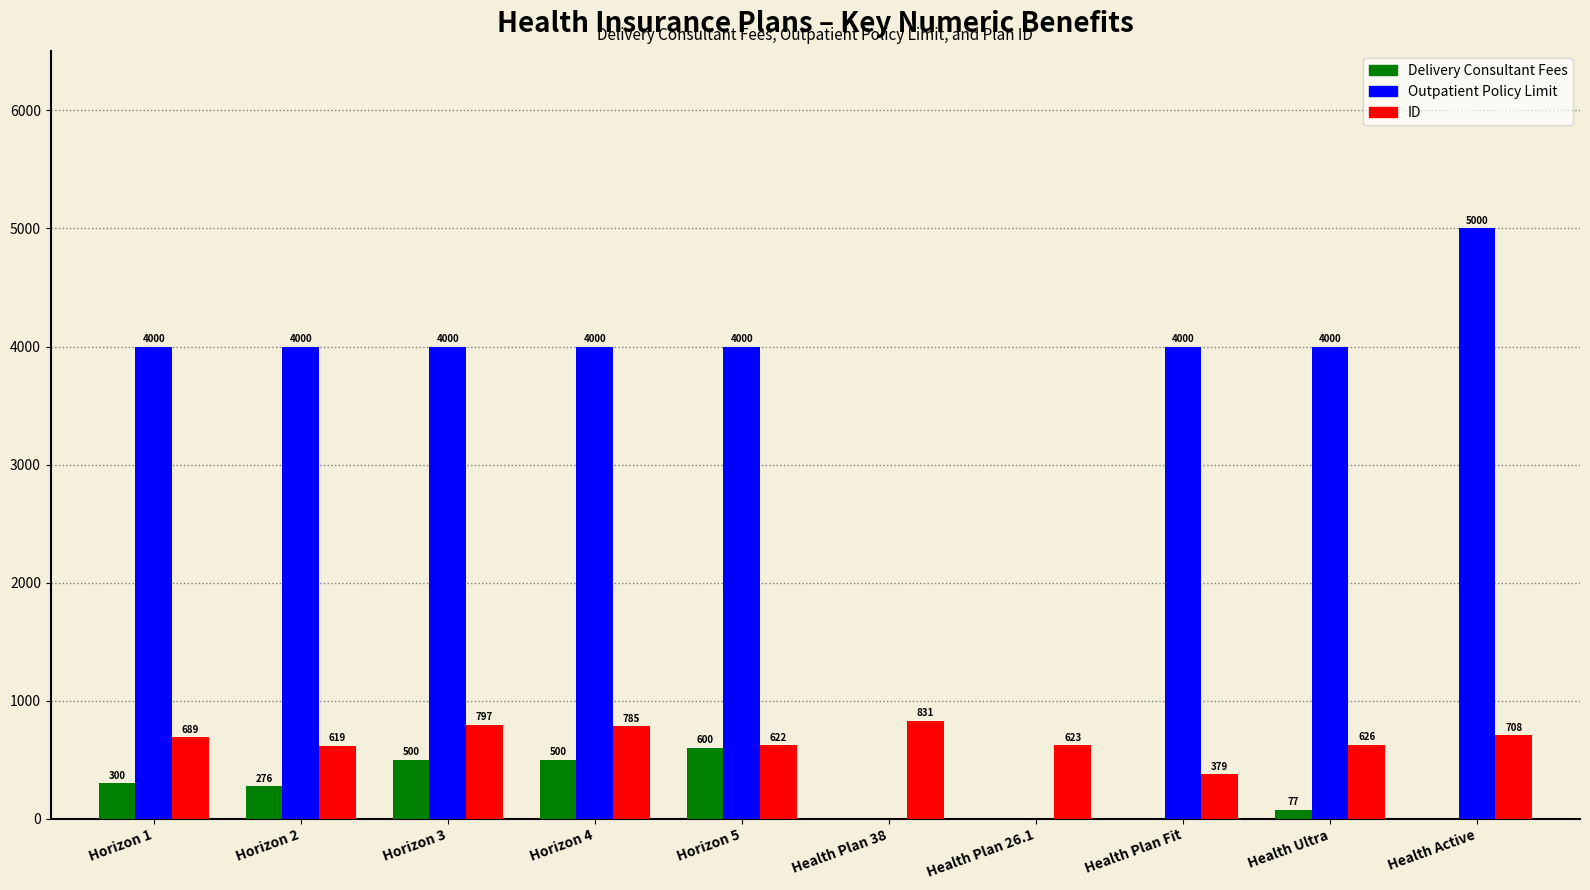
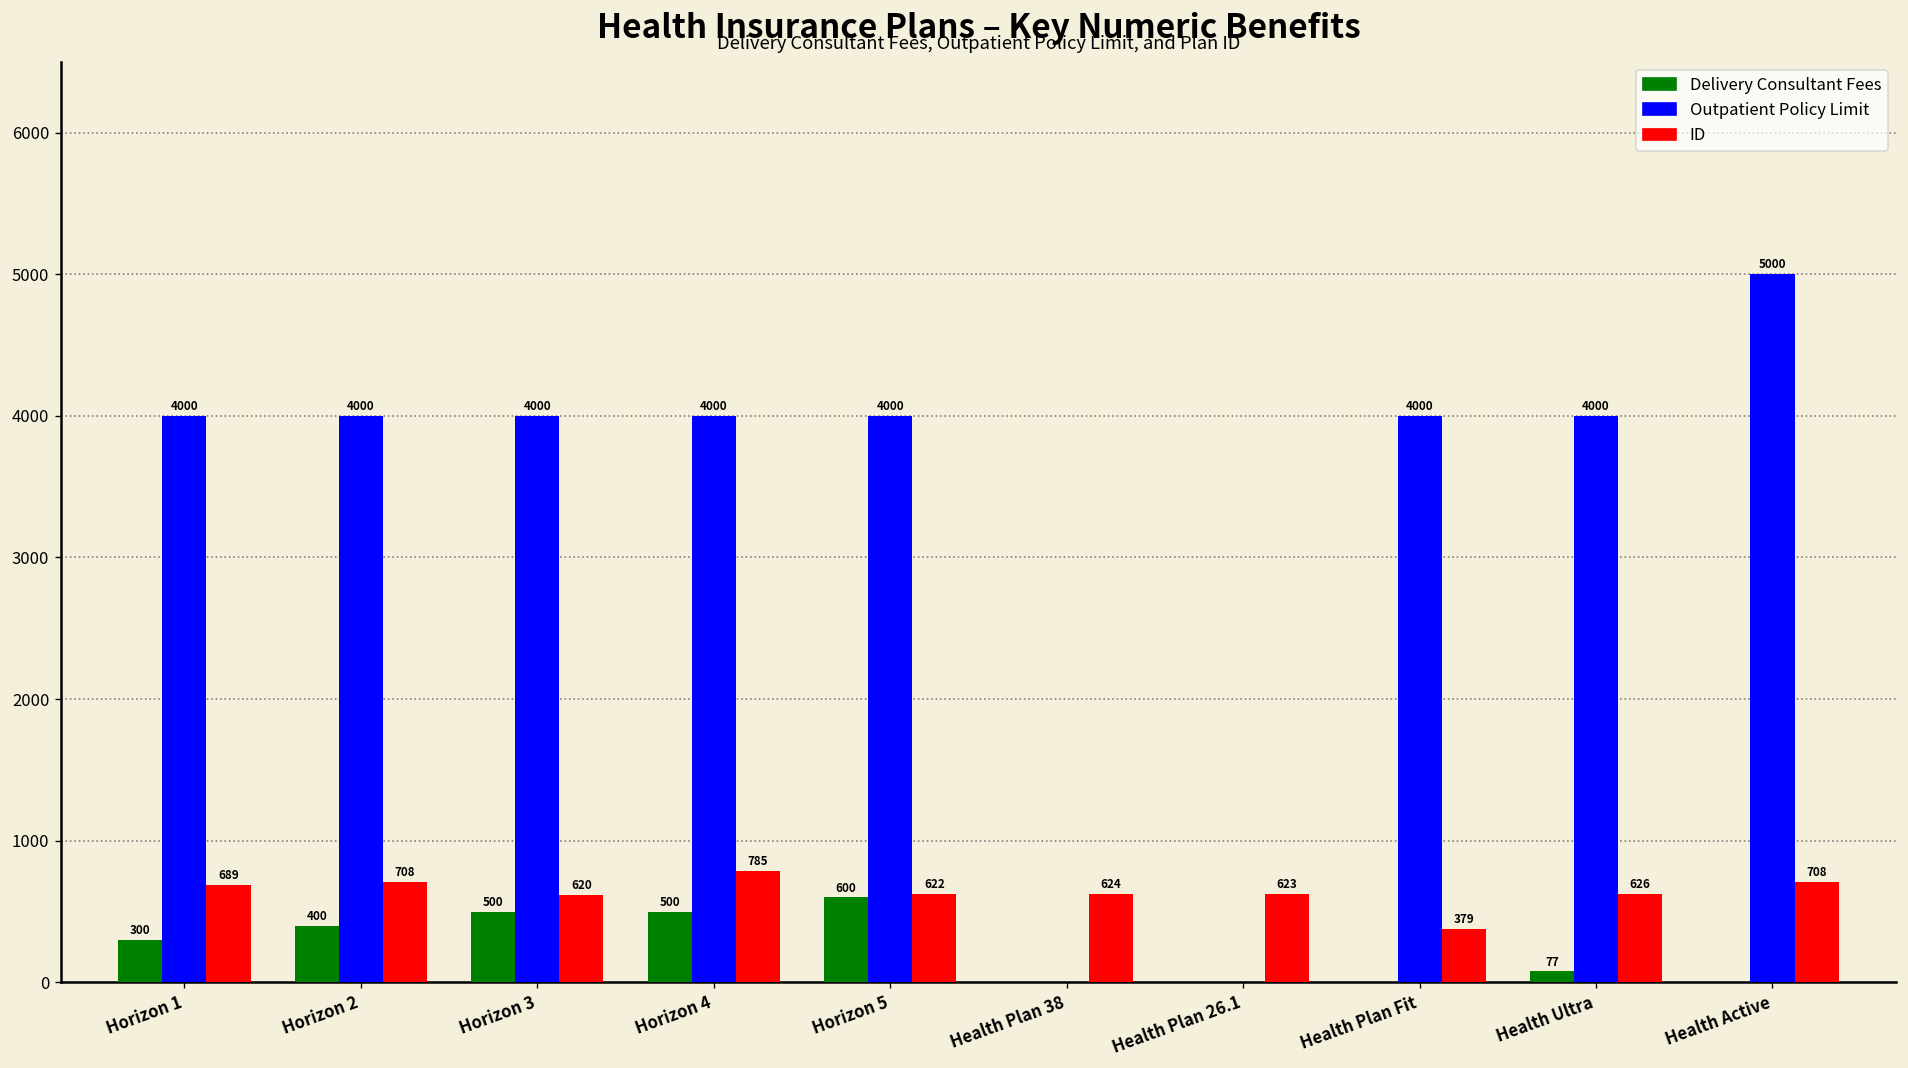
Delivery Consultant Fees, Horizon 2: 276 -> 400
ID, Horizon 2: 619 -> 708
ID, Horizon 3: 797 -> 620
ID, Health Plan 38: 831 -> 624
